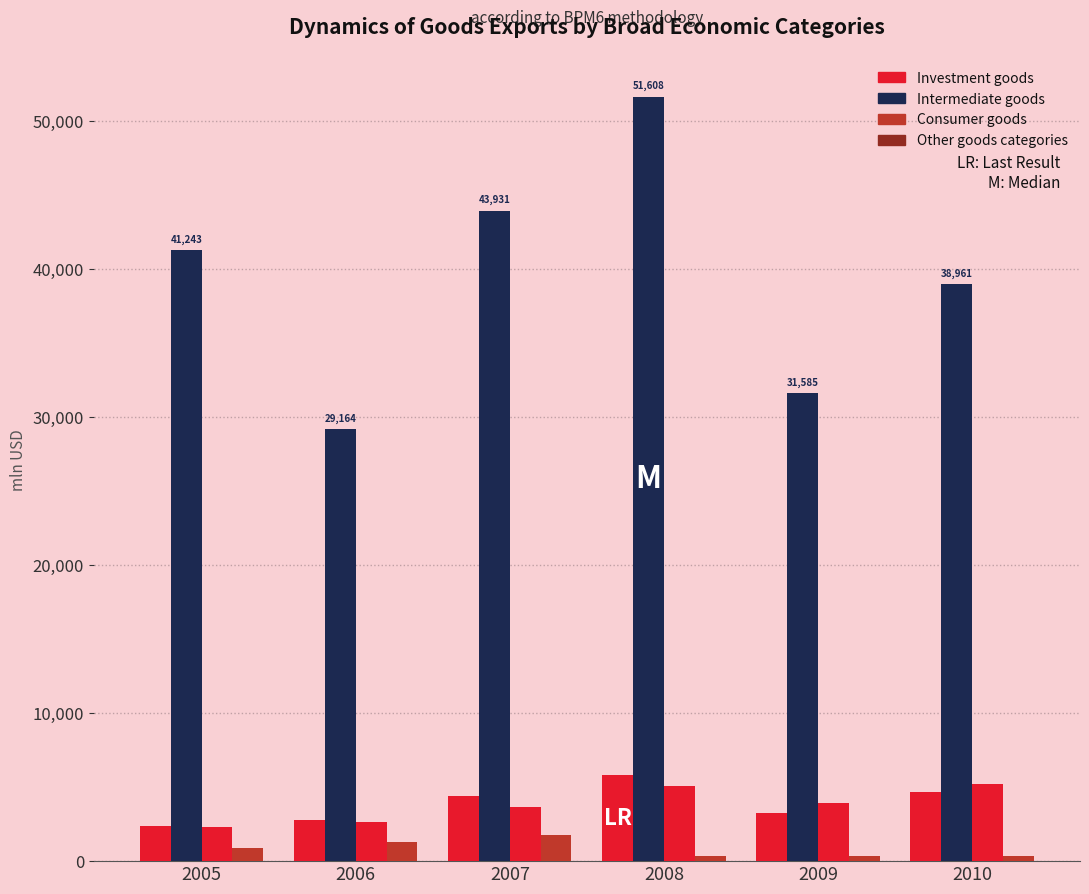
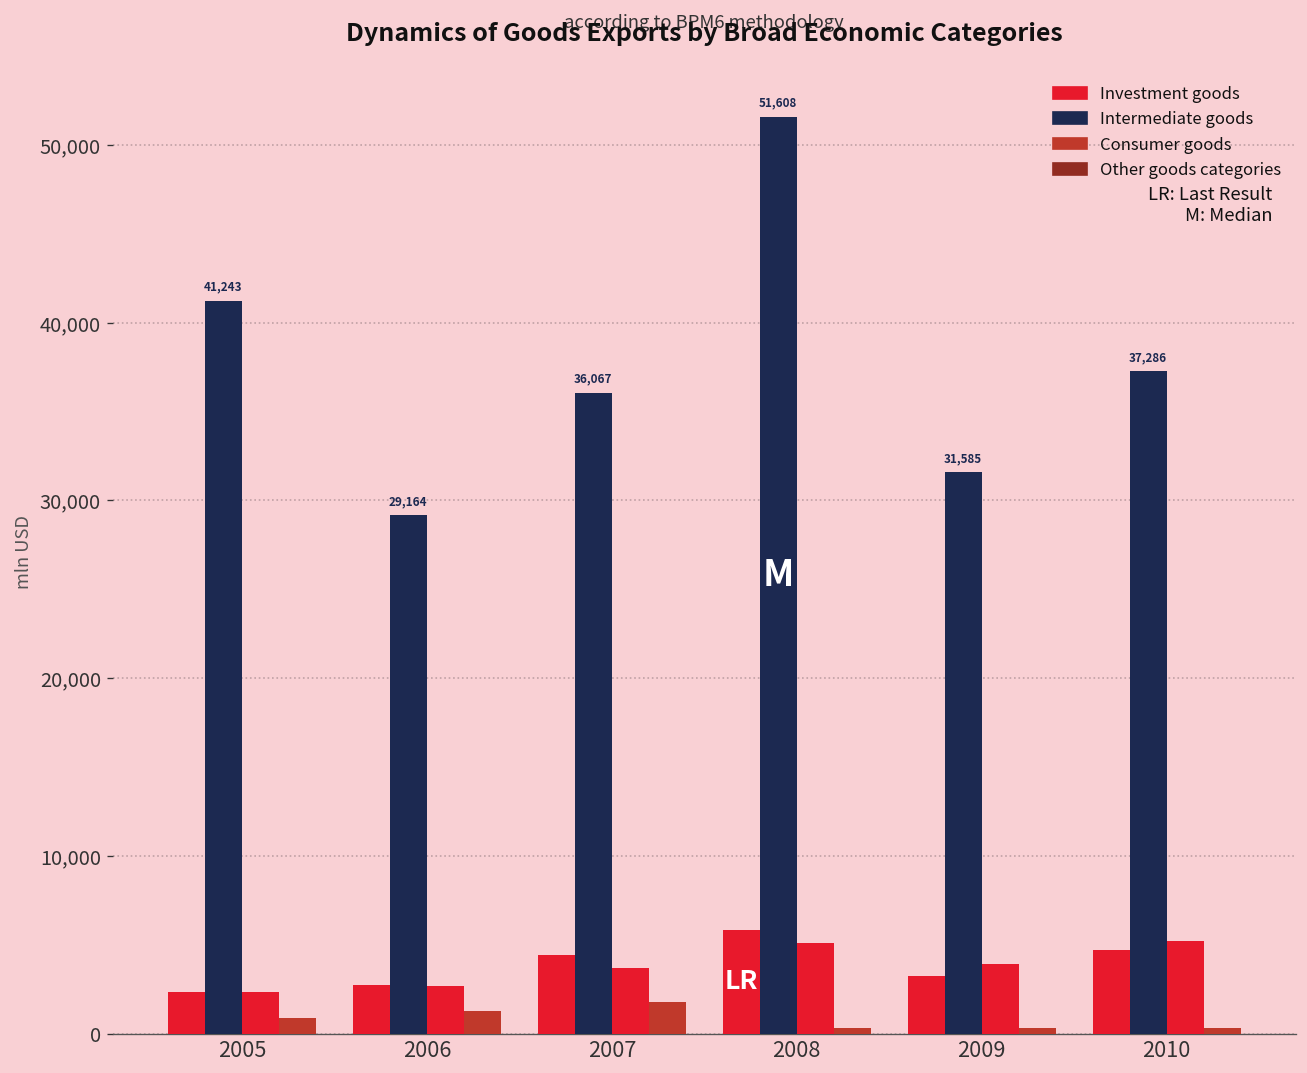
Intermediate goods, 2007: 43,931 -> 36,067
Intermediate goods, 2010: 38,961 -> 37,286
